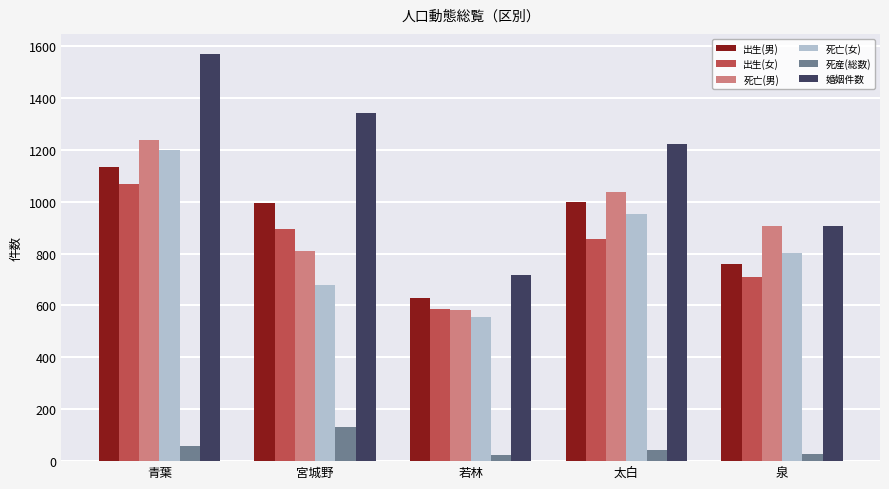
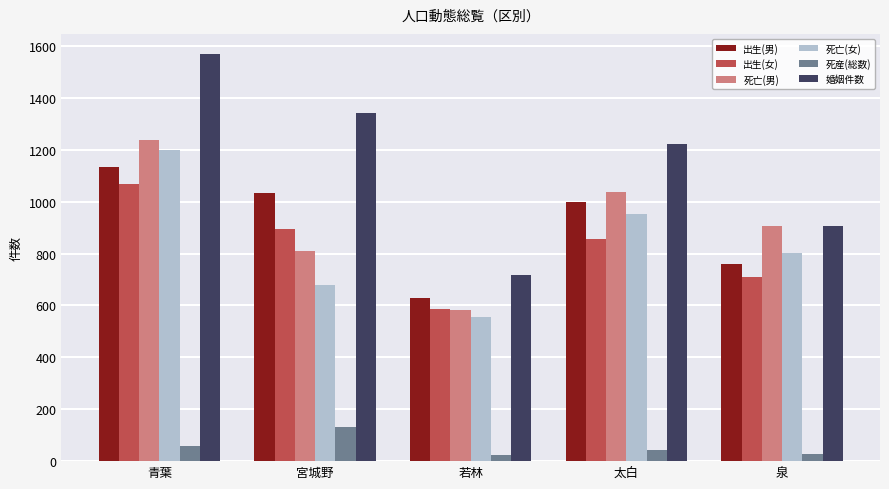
出生(男), 宮城野: 1000 -> 1030
